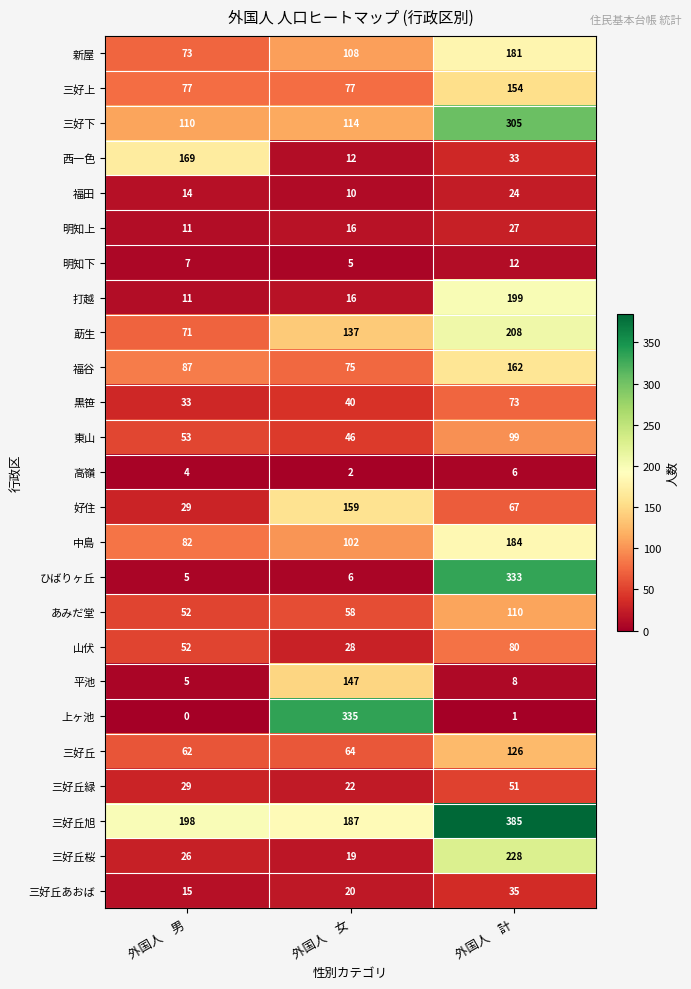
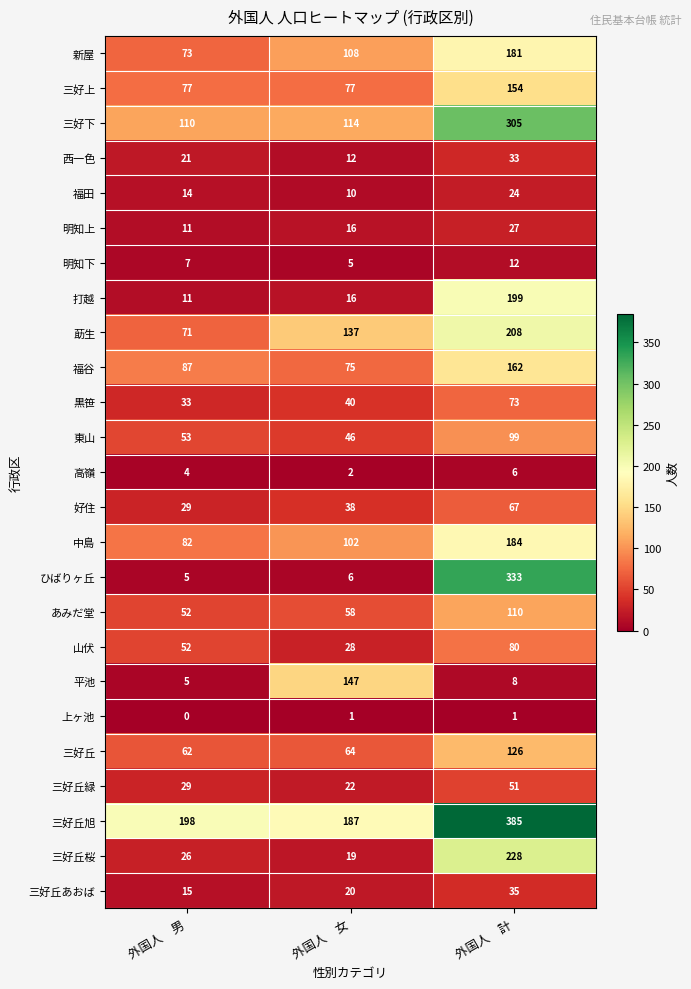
西一色, 外国人 男: 169 -> 21
好住, 外国人 女: 159 -> 38
上ヶ池, 外国人 女: 335 -> 1
